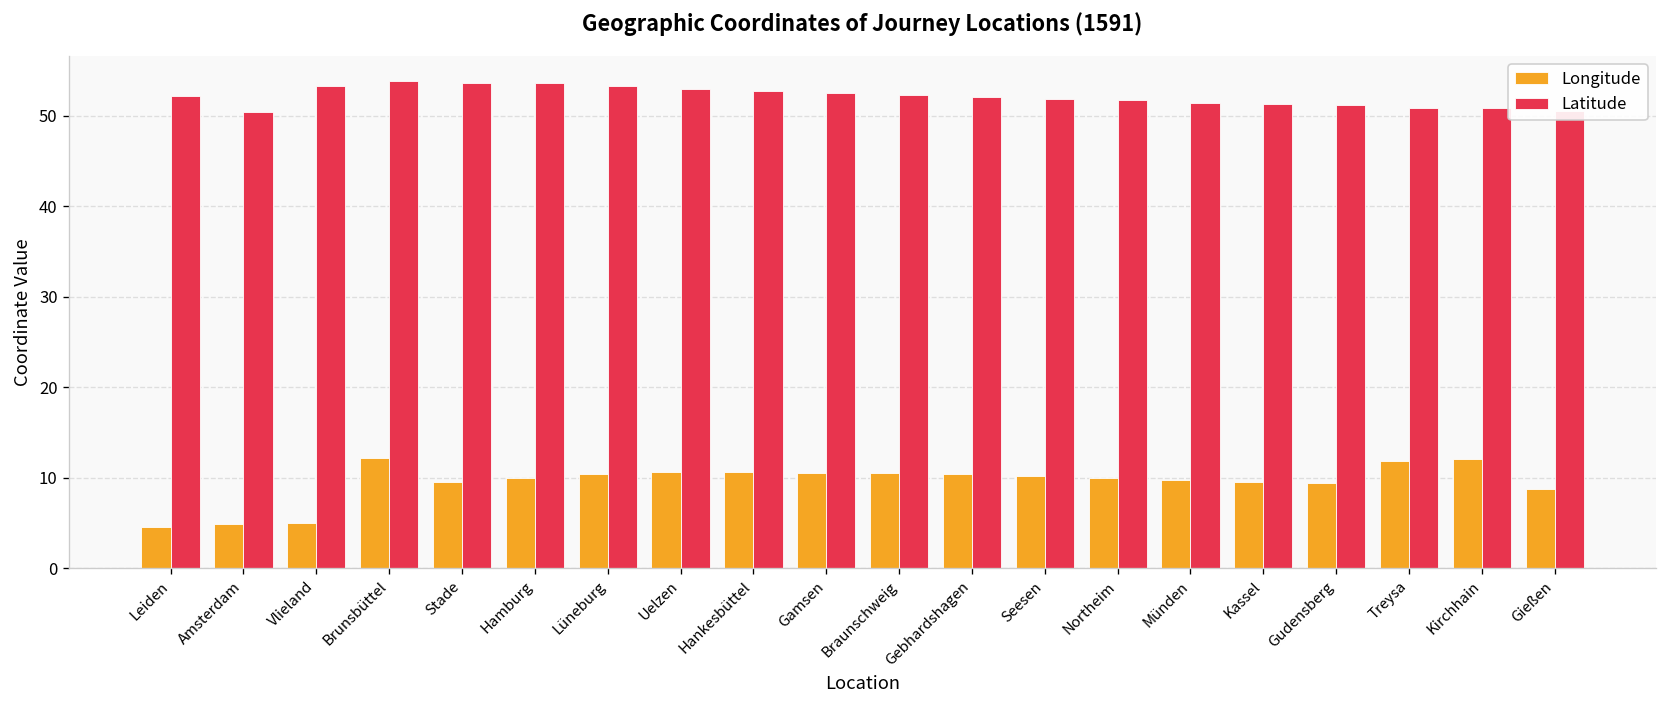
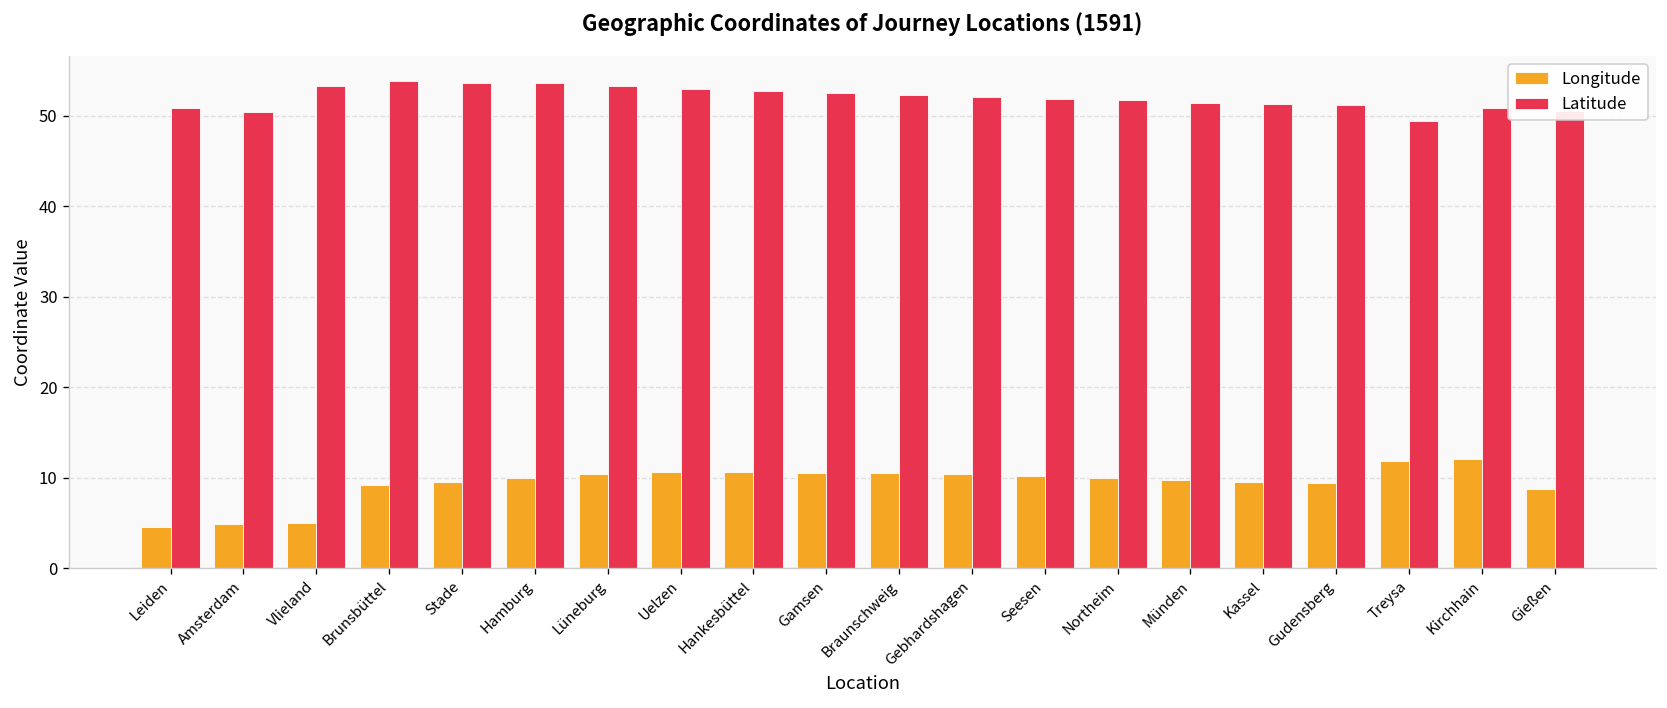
Latitude, Leiden: 52 -> 51
Longitude, Brunsbüttel: 12 -> 9
Latitude, Treysa: 51 -> 49
